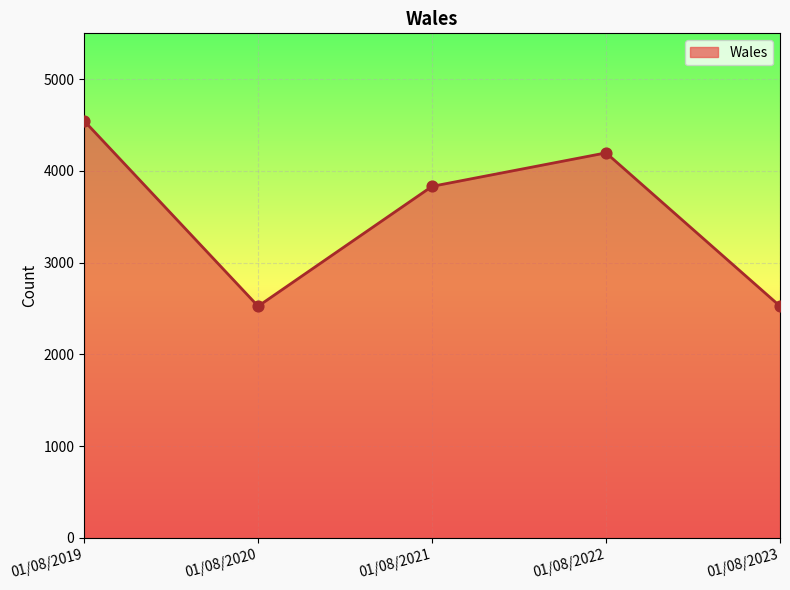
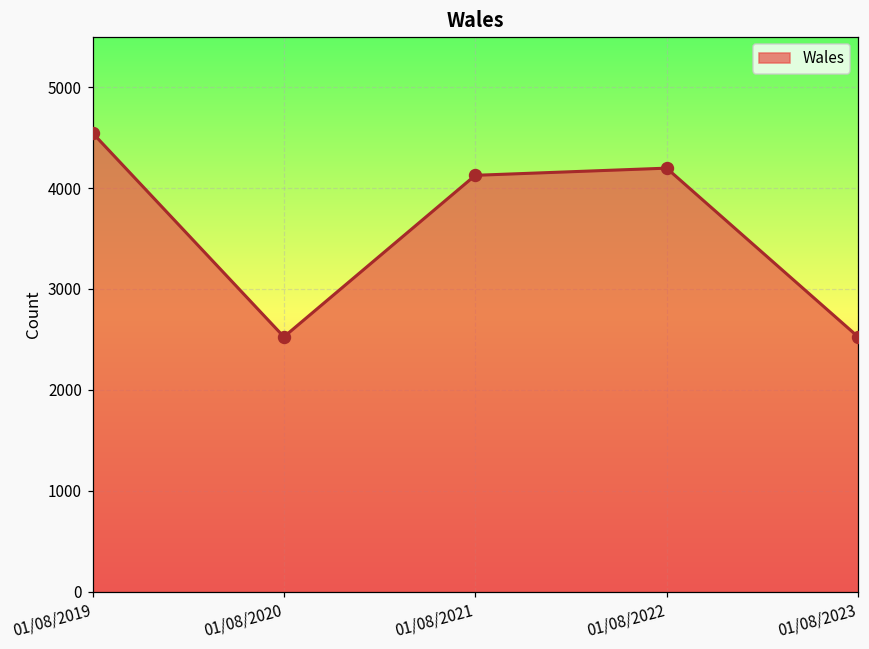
01/08/2021: 3800 -> 4100
